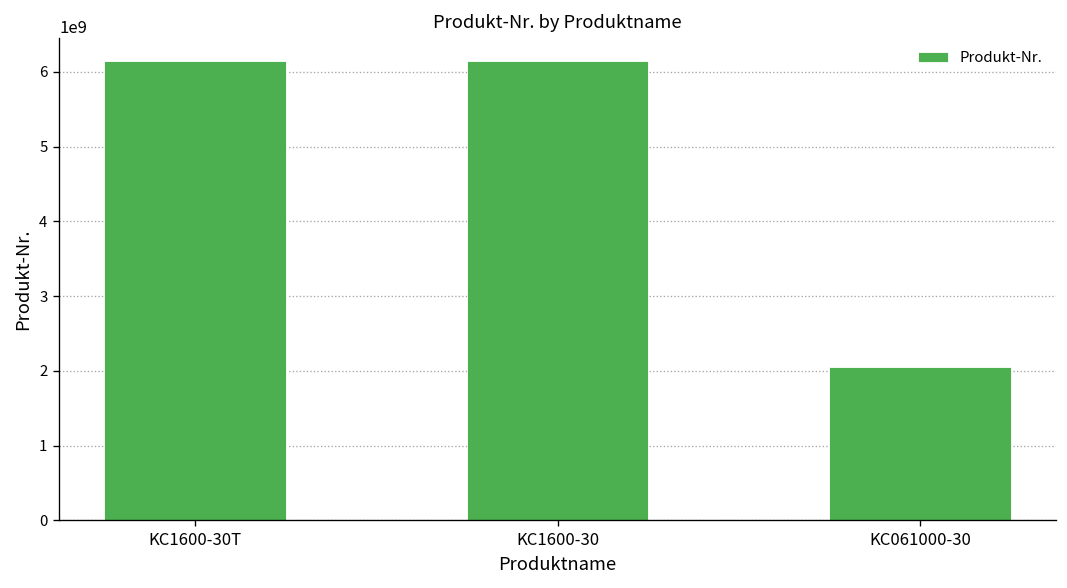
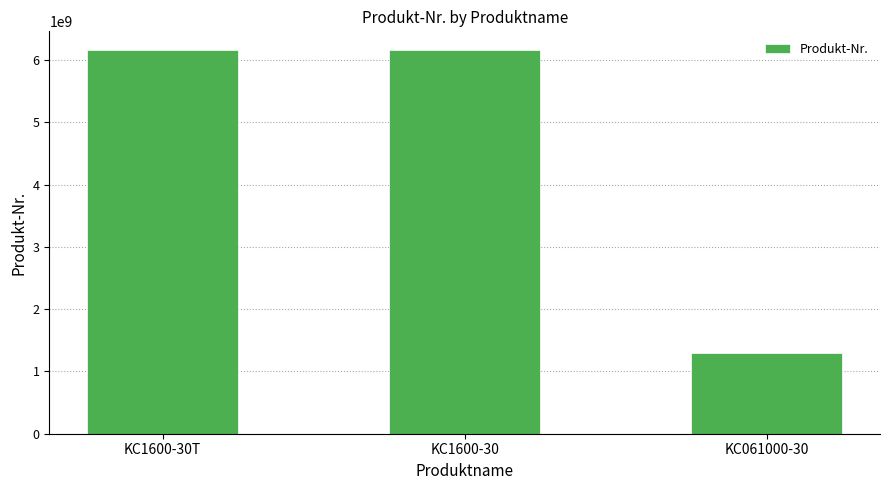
KC061000-30: 2100000000 -> 1300000000
